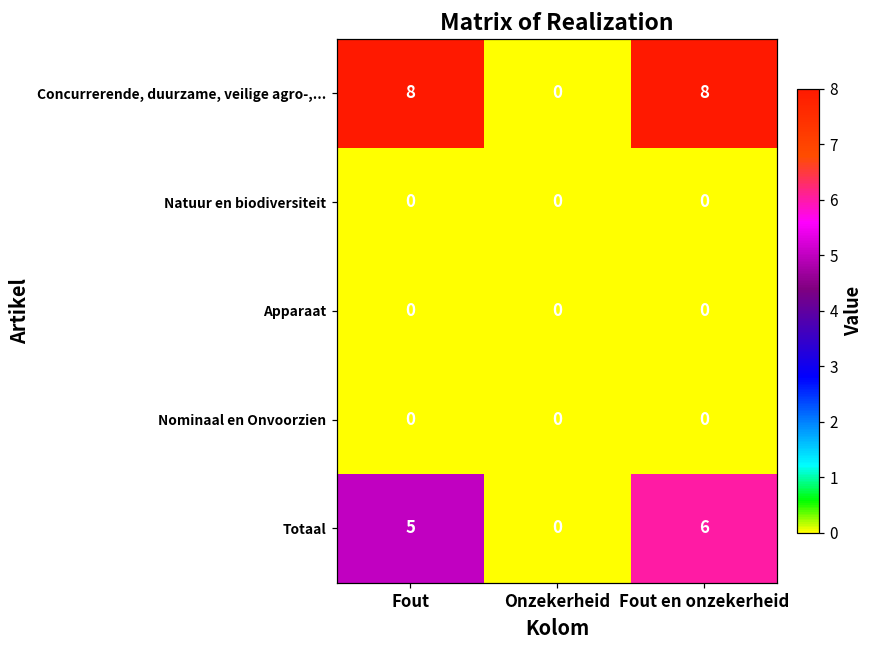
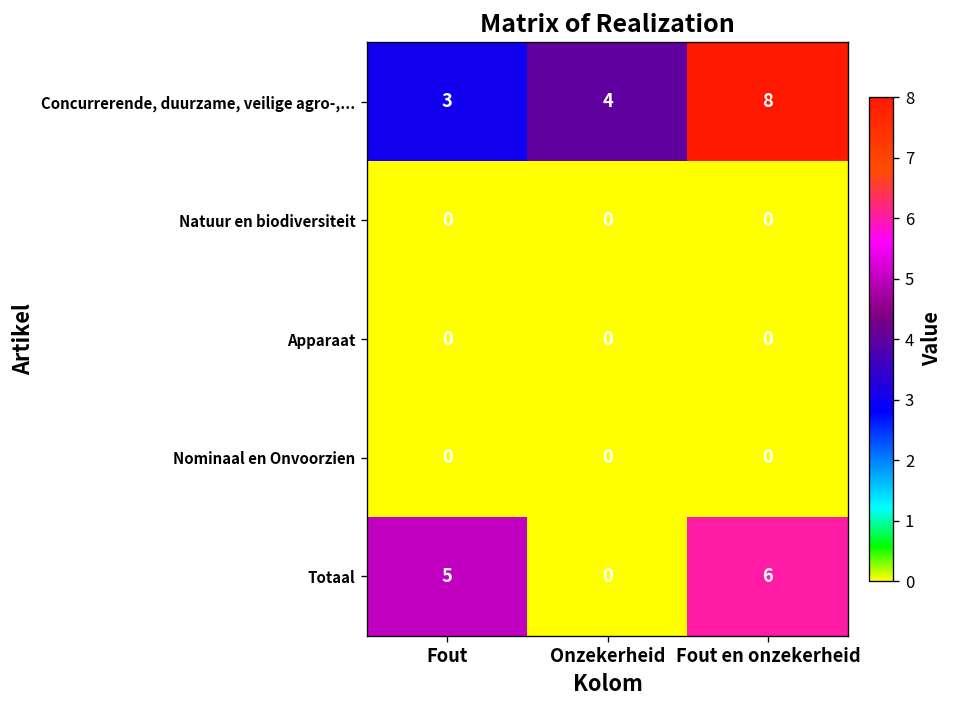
Concurrerende, duurzame, veilige agro-,..., Fout: 8 -> 3
Concurrerende, duurzame, veilige agro-,..., Onzekerheid: 0 -> 4
